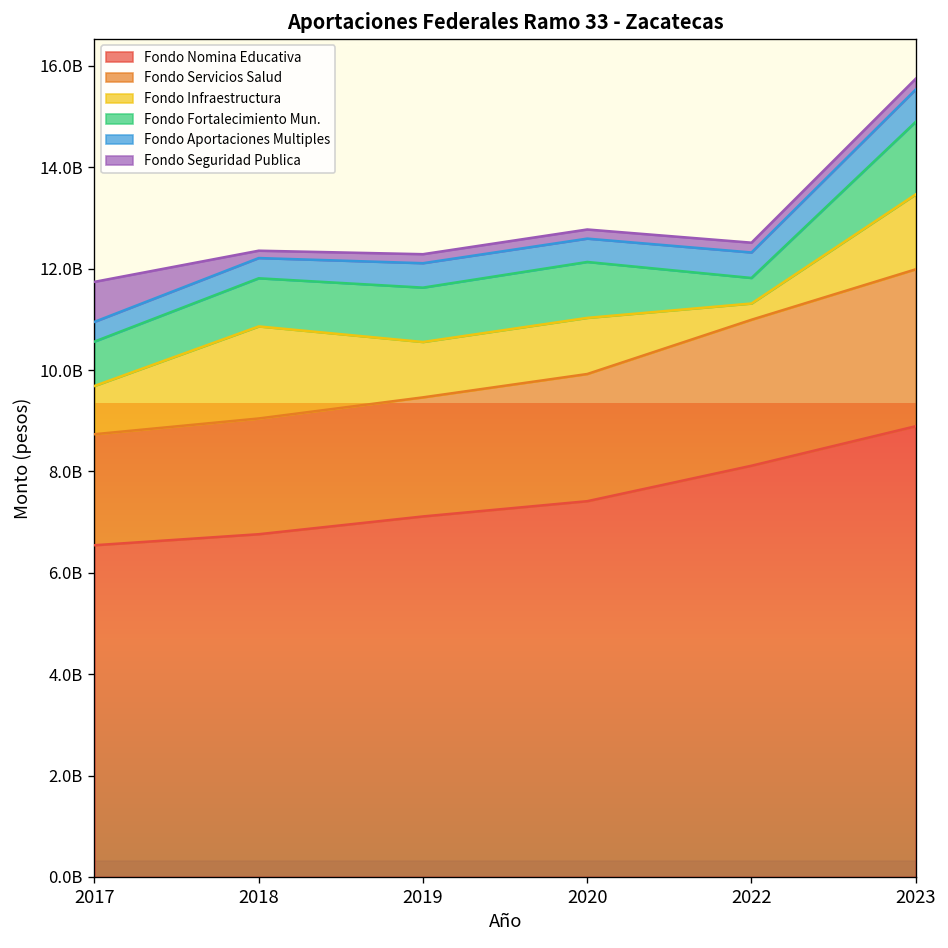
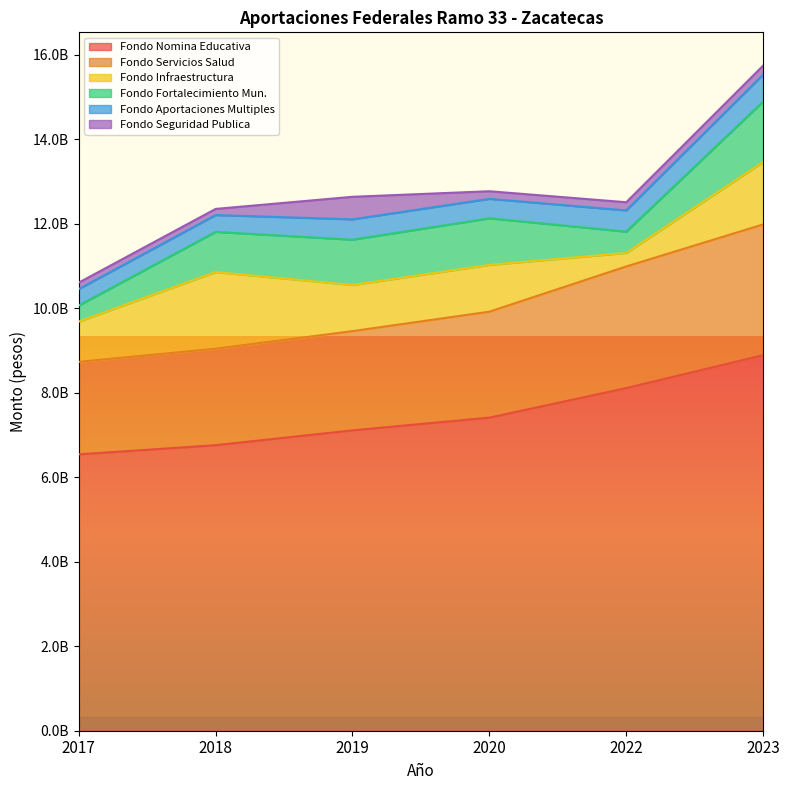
Fondo Fortalecimiento Mun., 2017: 900000000 -> 400000000
Fondo Seguridad Publica, 2017: 800000000 -> 200000000
Fondo Seguridad Publica, 2019: 200000000 -> 500000000
